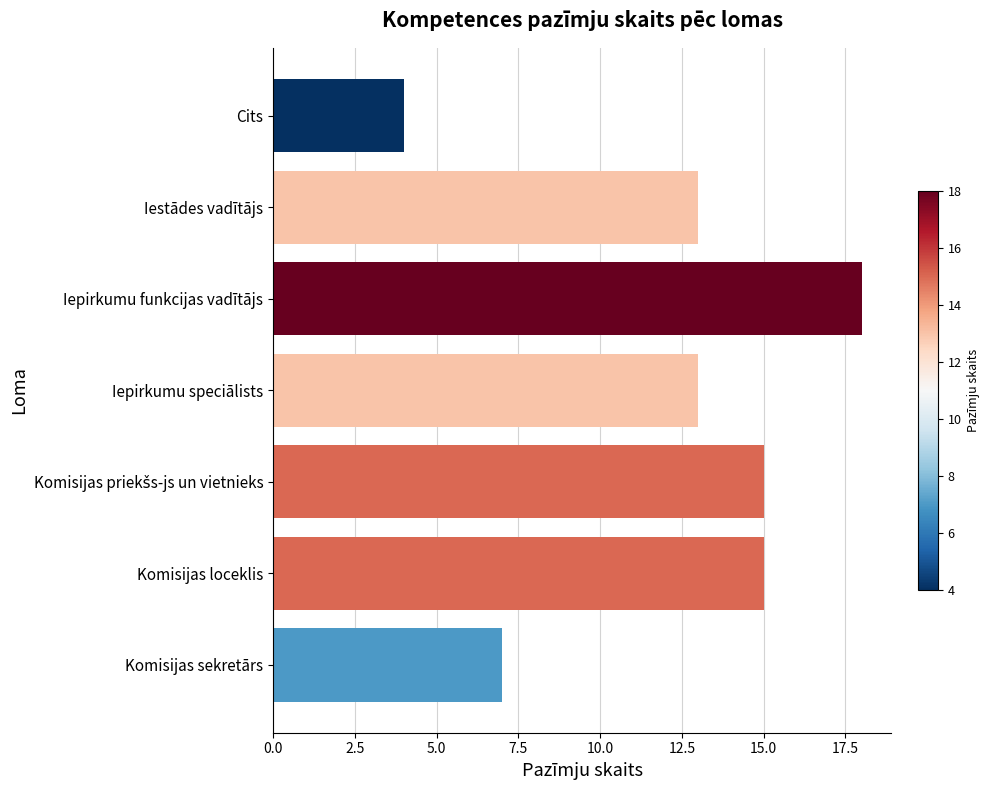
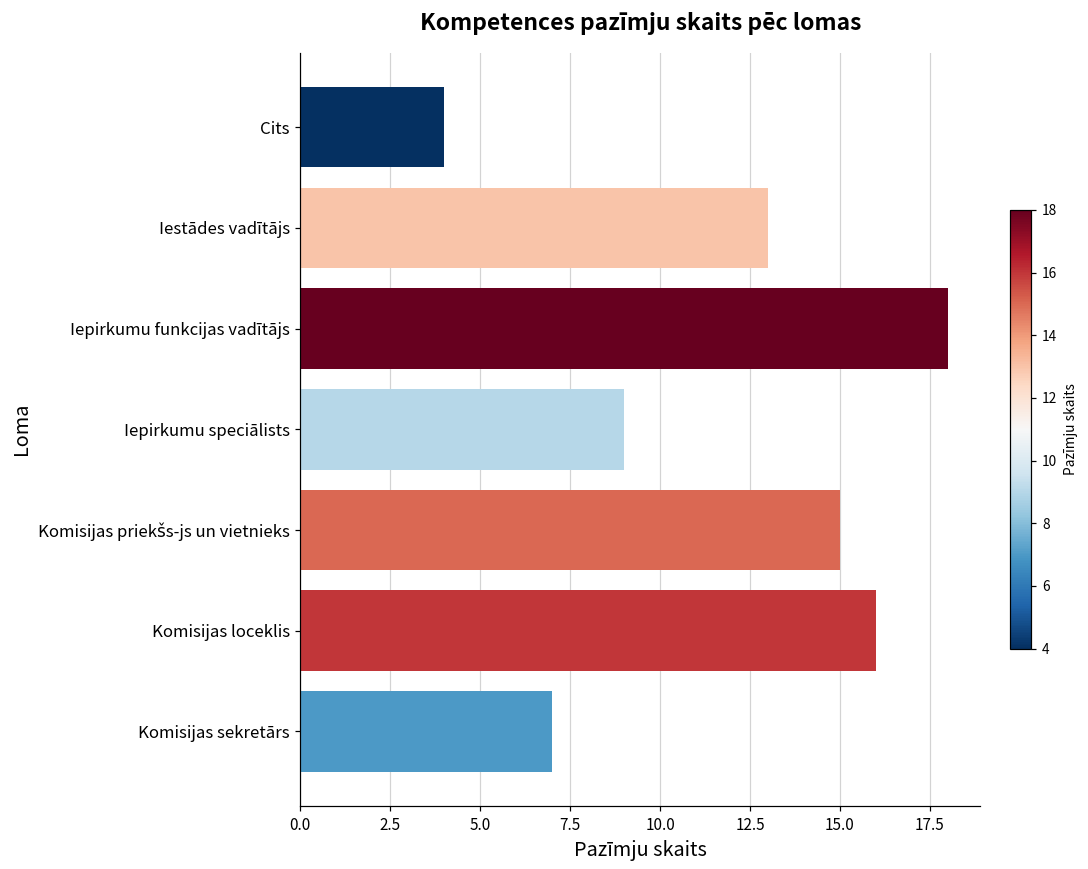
Iepirkumu speciālists: 13 -> 9
Komisijas loceklis: 15 -> 16
